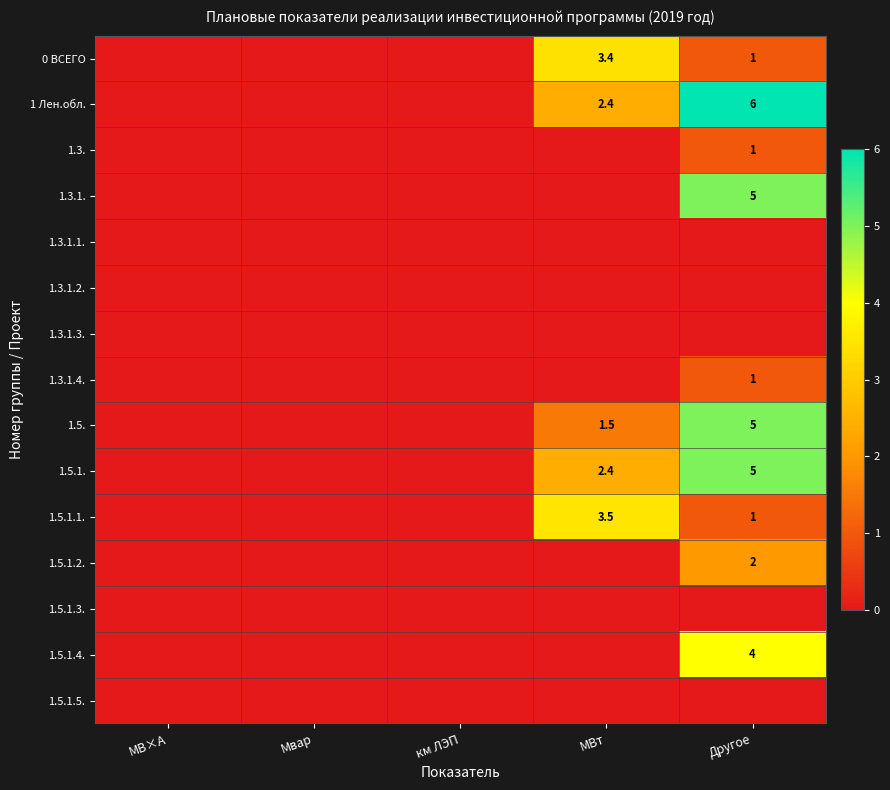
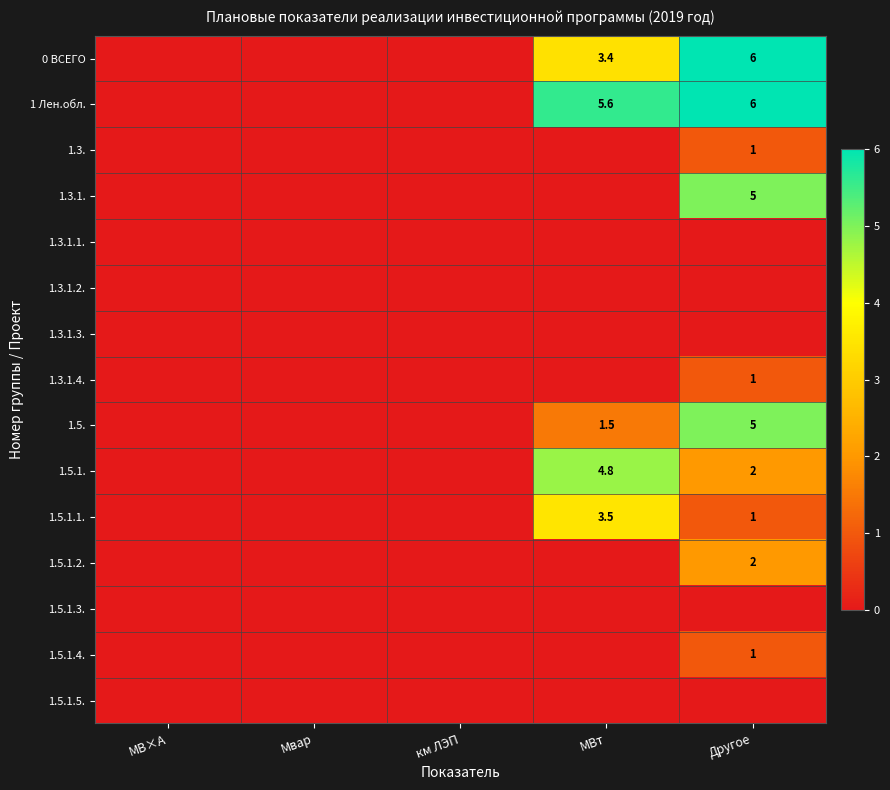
0 ВСЕГО, Другое: 1 -> 6
1 Лен.обл., МВт: 2.4 -> 5.6
1.5.1., МВт: 2.4 -> 4.8
1.5.1., Другое: 5 -> 2
1.5.1.4., Другое: 4 -> 1
